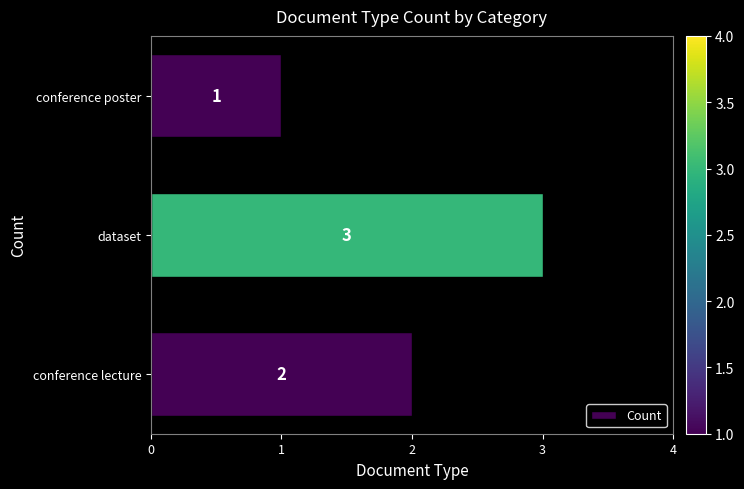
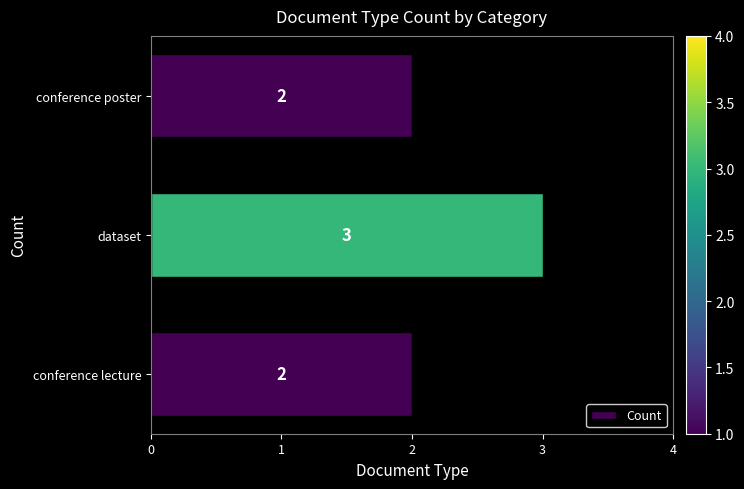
conference poster: 1 -> 2
